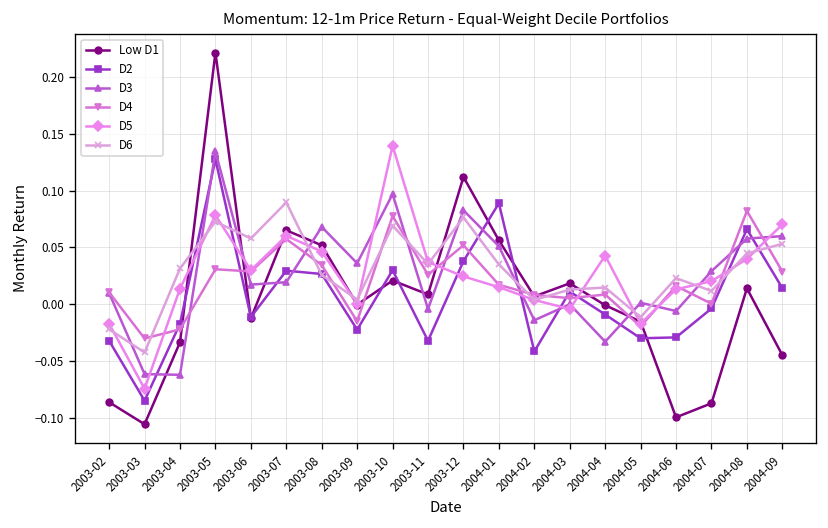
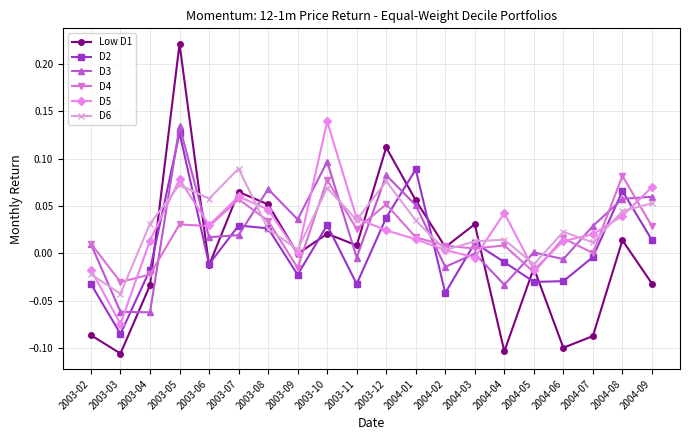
Low D1, 2004-03: 0.02 -> 0.03
Low D1, 2004-04: 0.00 -> -0.10
Low D1, 2004-09: -0.04 -> -0.03
